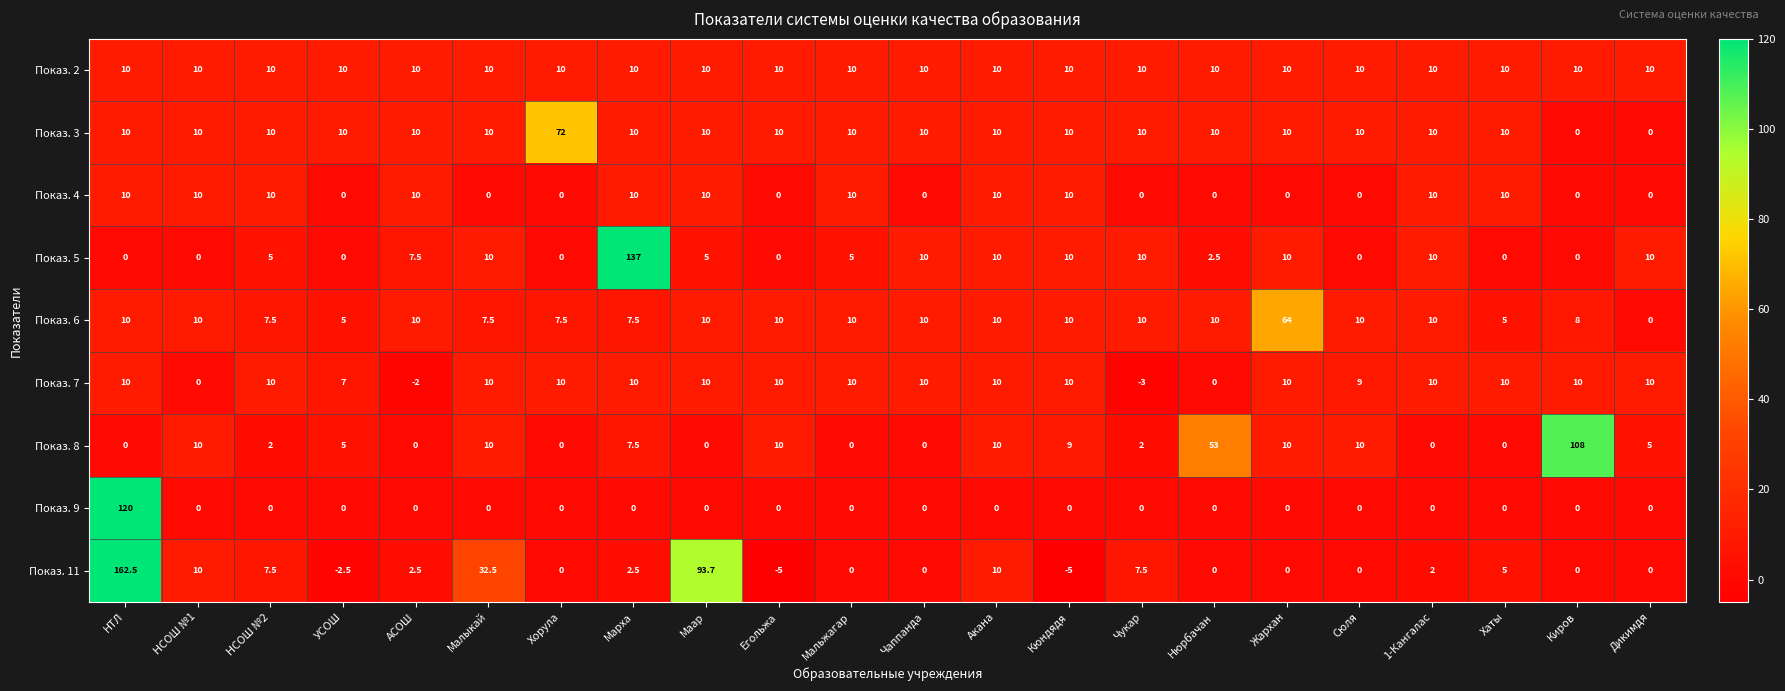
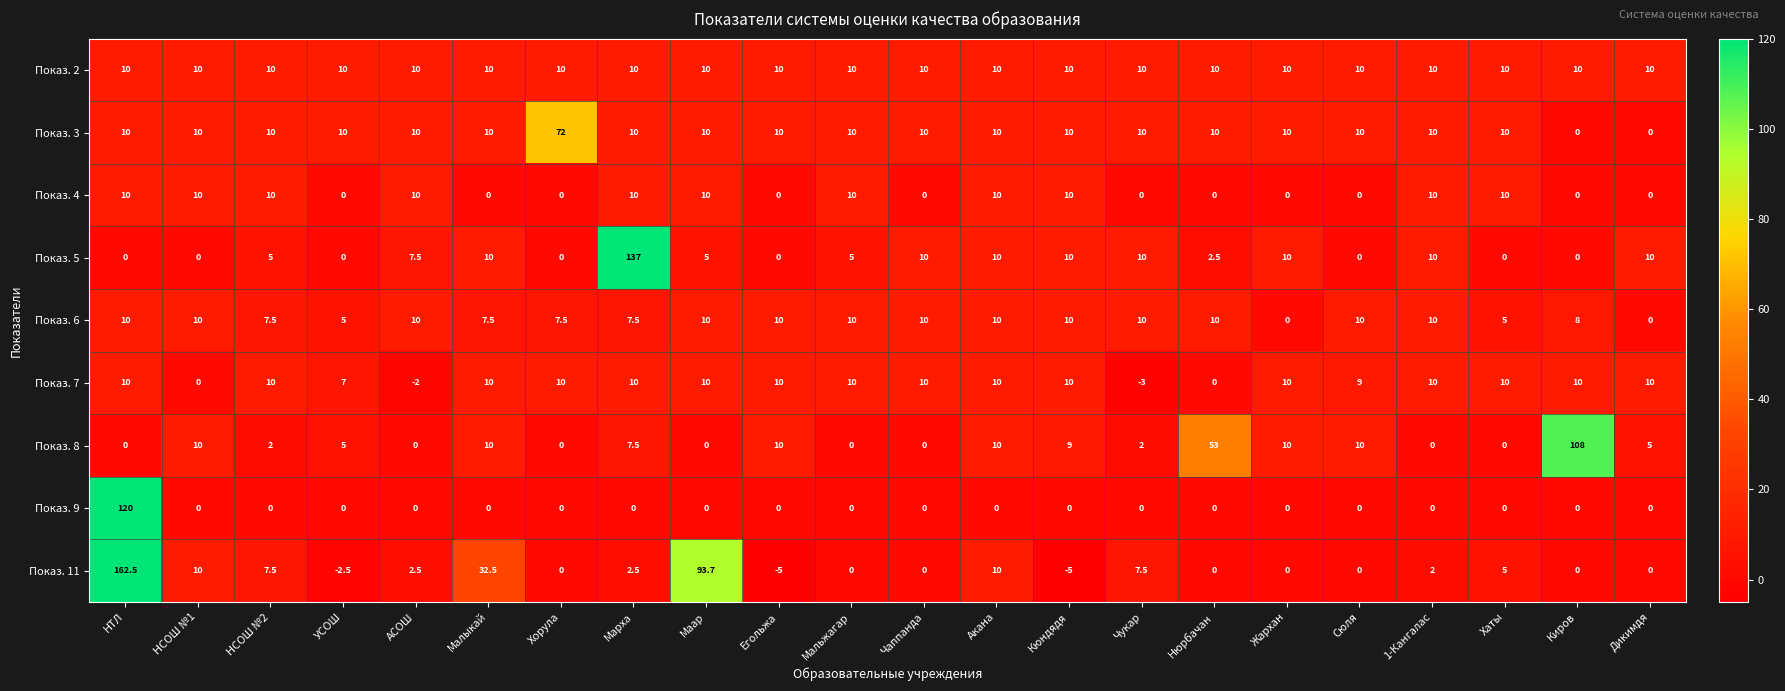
Показ. 6, Жархан: 64 -> 0
